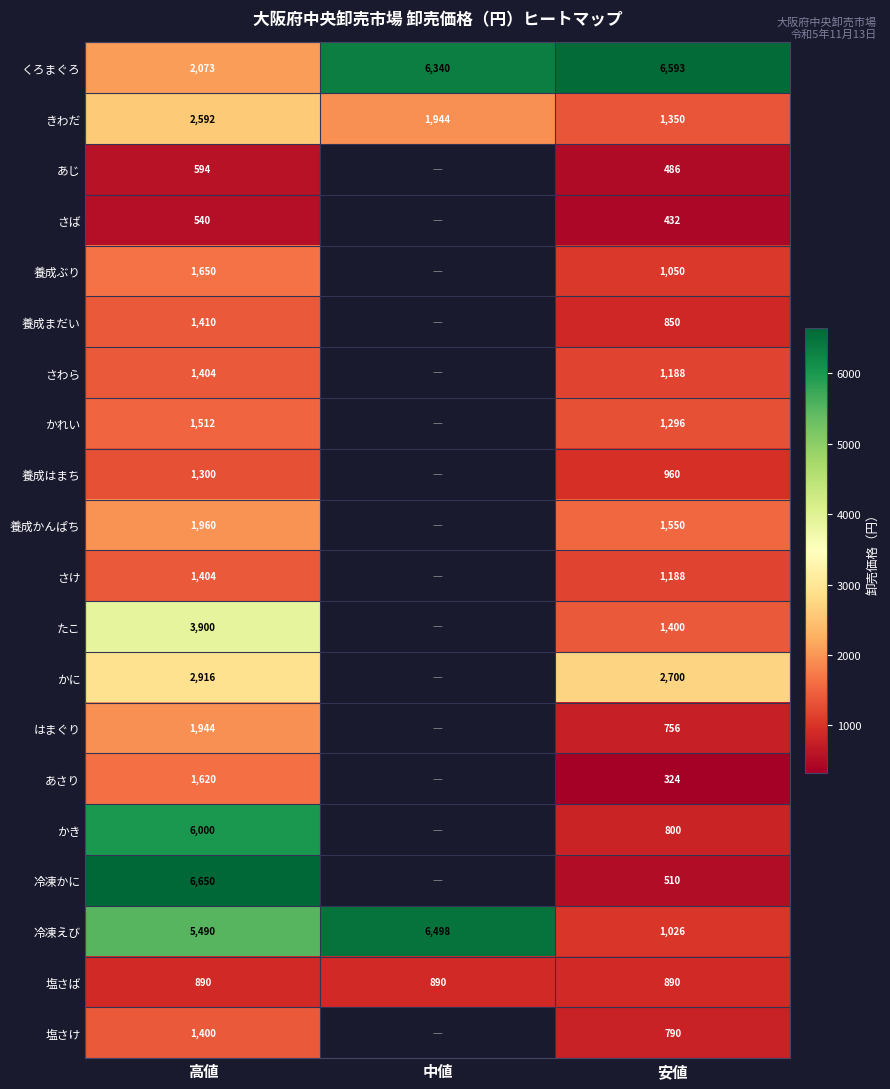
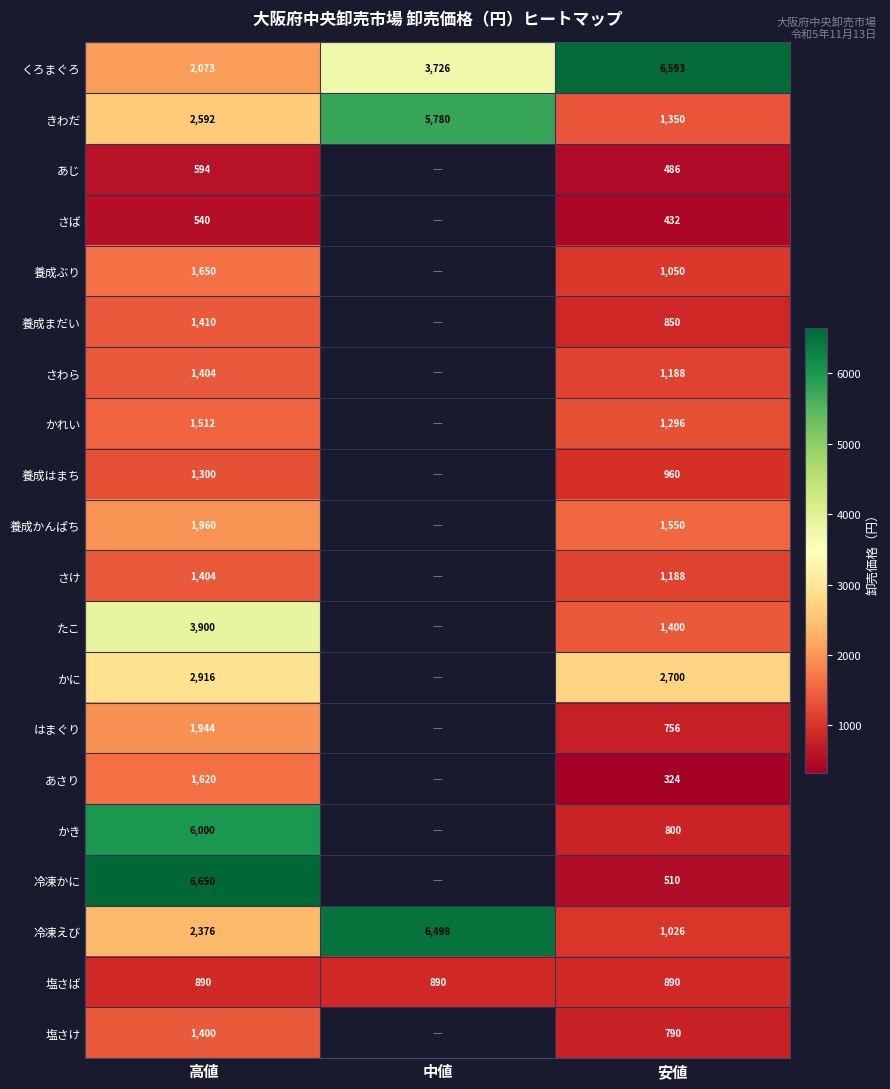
くろまぐろ, 中値: 6,340 -> 3,726
きわだ, 中値: 1,944 -> 5,780
冷凍えび, 高値: 5,490 -> 2,376
